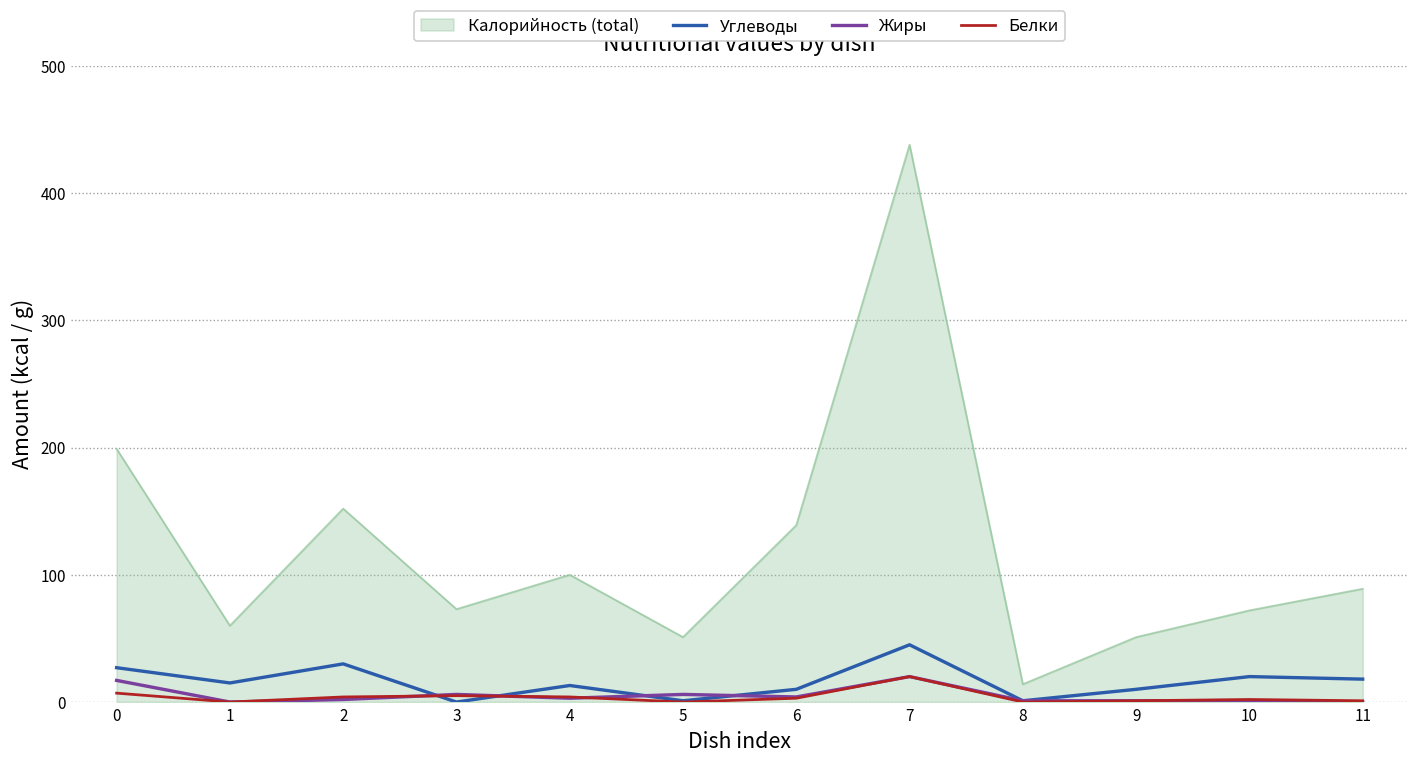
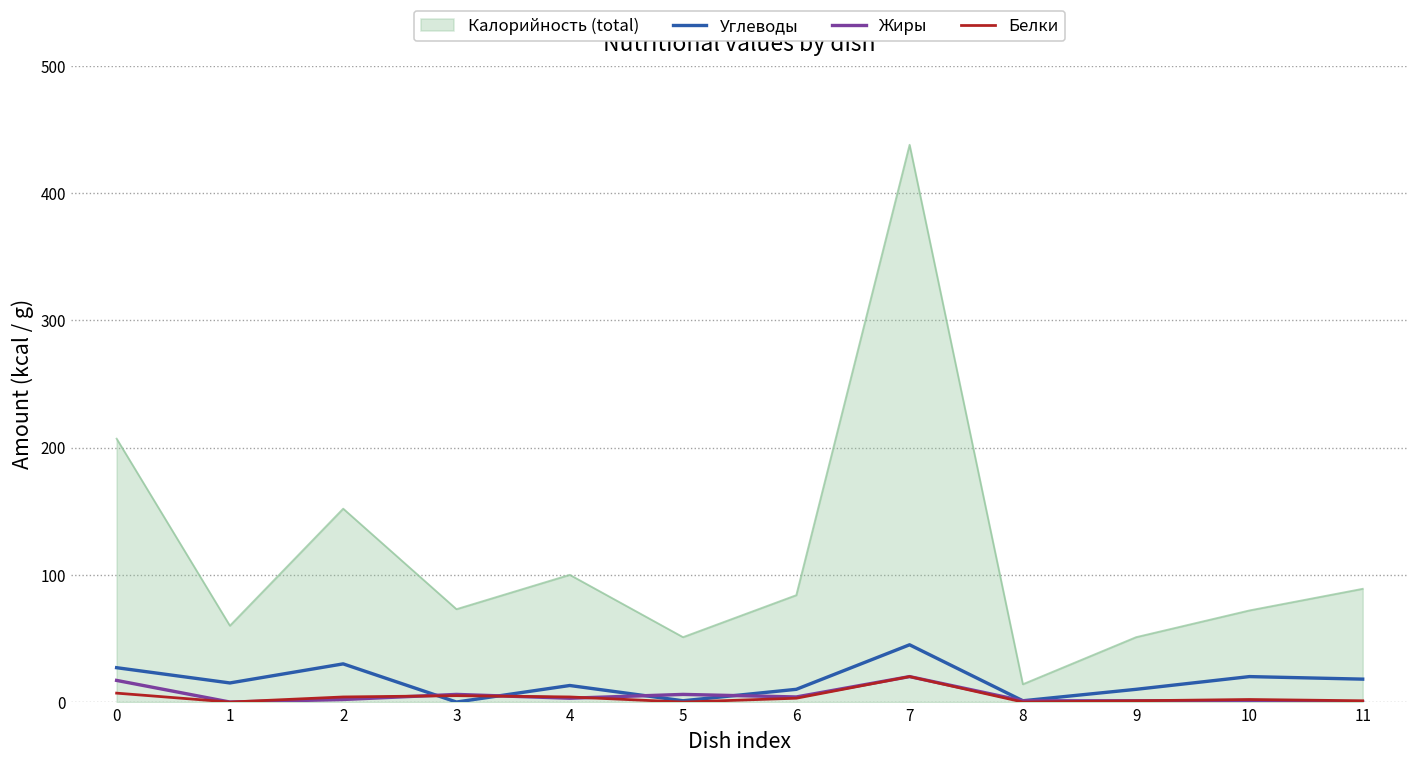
Калорийность (total), 0: 199 -> 207
Калорийность (total), 6: 139 -> 84
